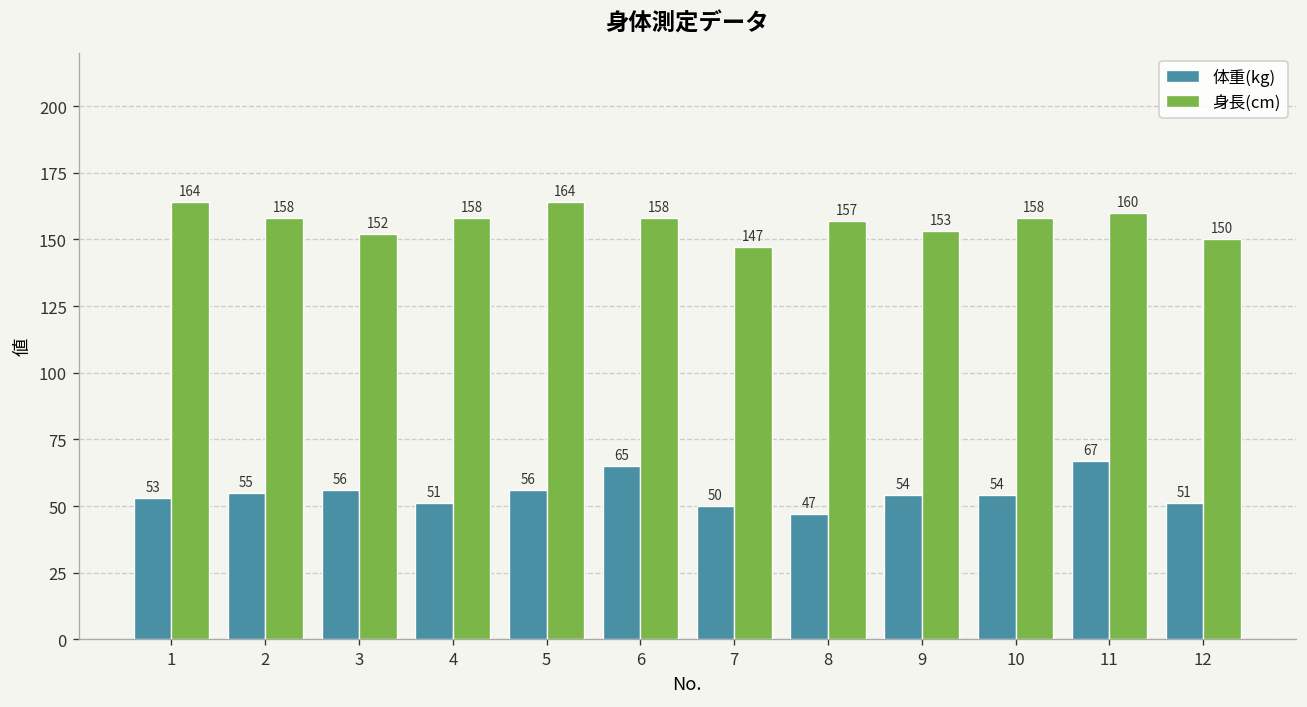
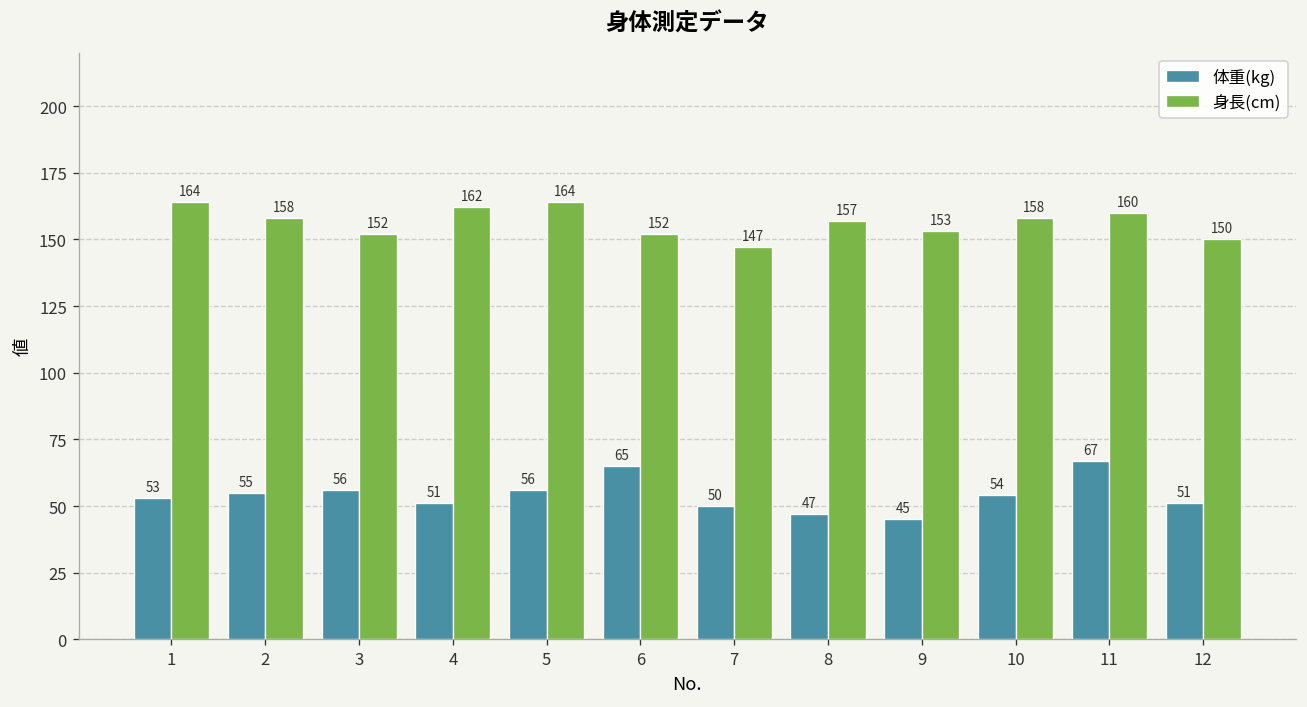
身長(cm), 4: 158 -> 162
身長(cm), 6: 158 -> 152
体重(kg), 9: 54 -> 45
